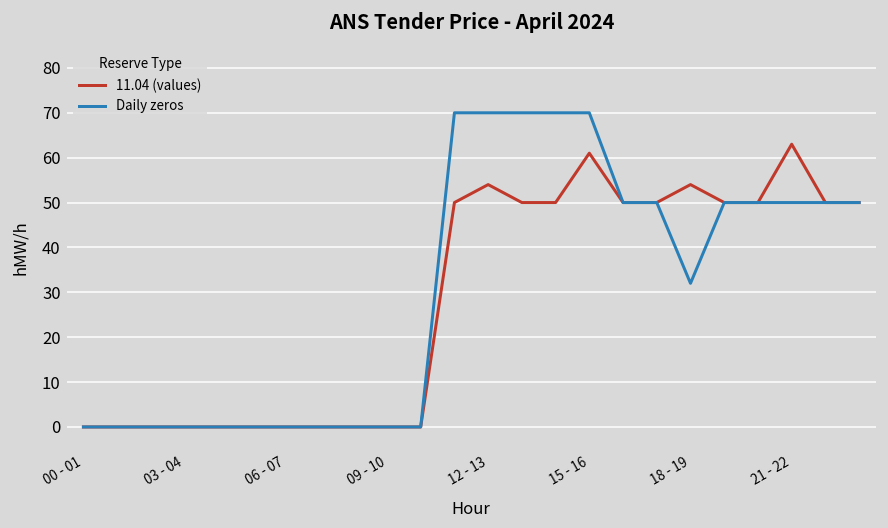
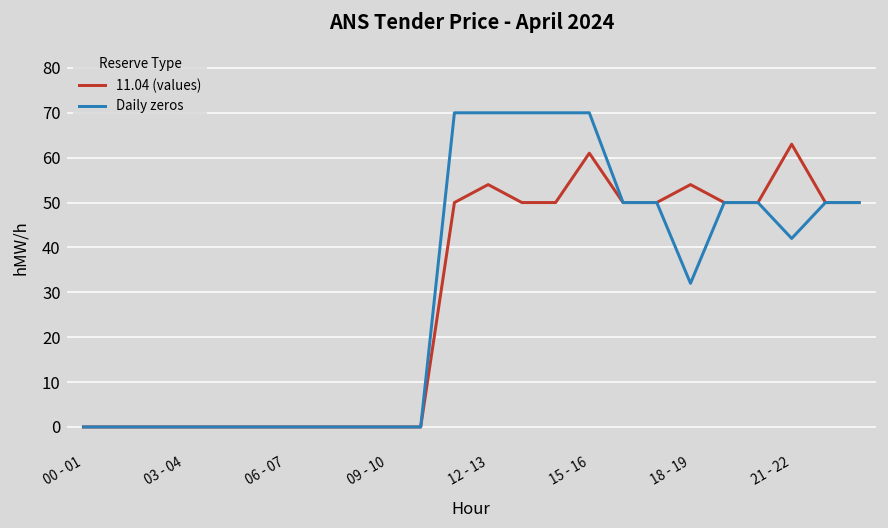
Daily zeros, 21 - 22: 50 -> 42
